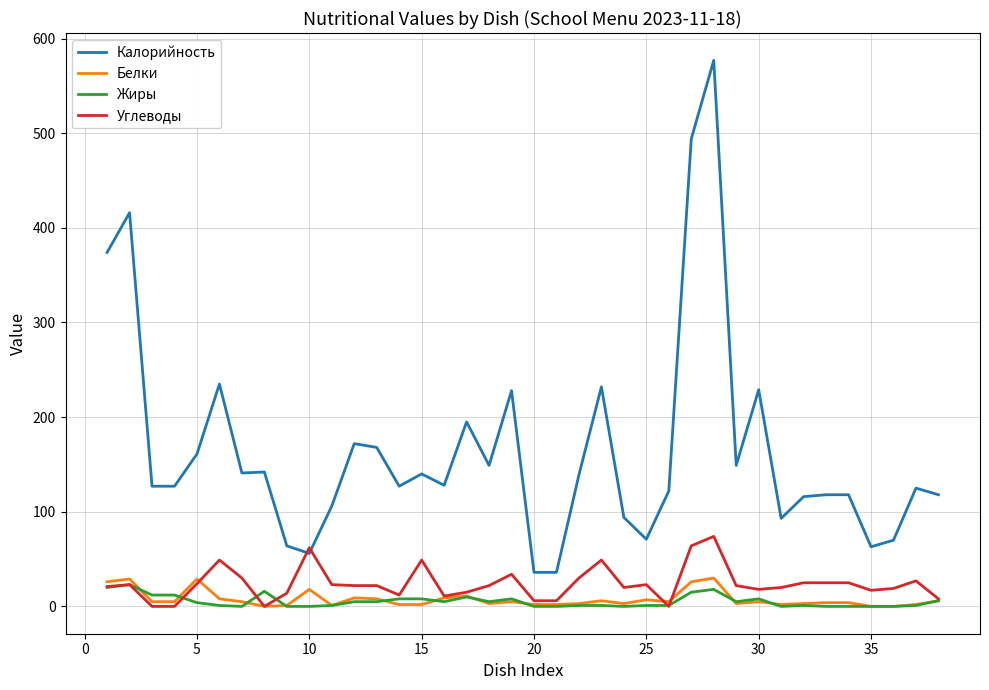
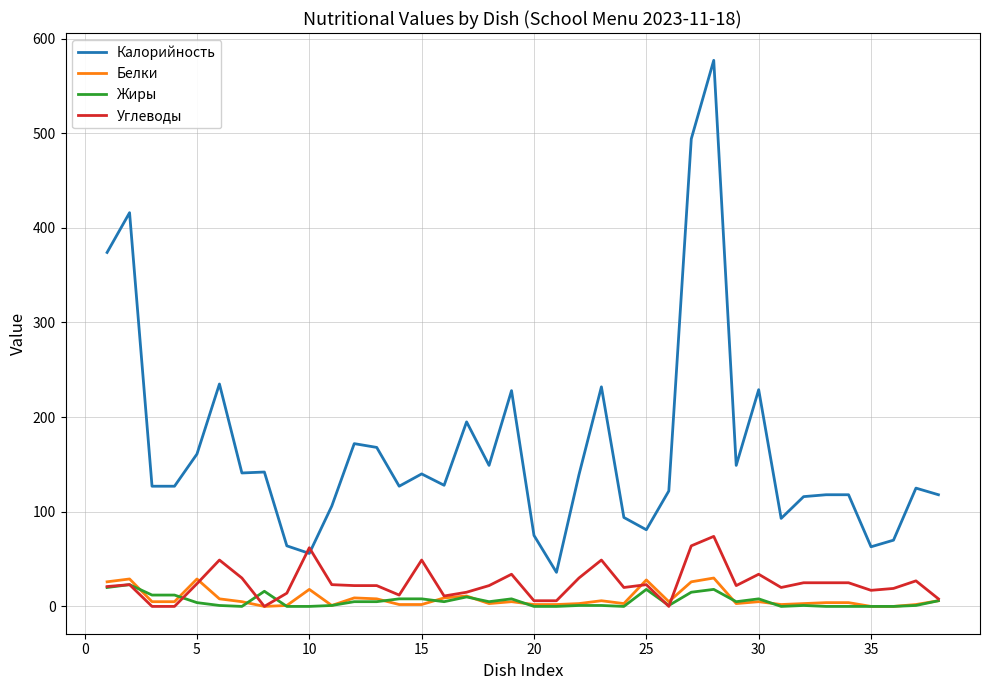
Калорийность, 20: 40 -> 80
Калорийность, 25: 70 -> 80
Белки, 25: 10 -> 30
Жиры, 25: 0 -> 20
Углеводы, 30: 20 -> 30
